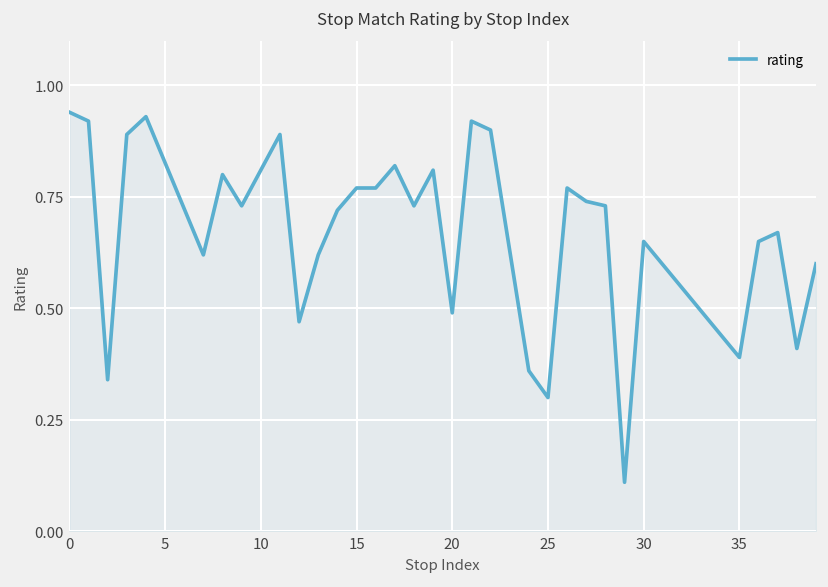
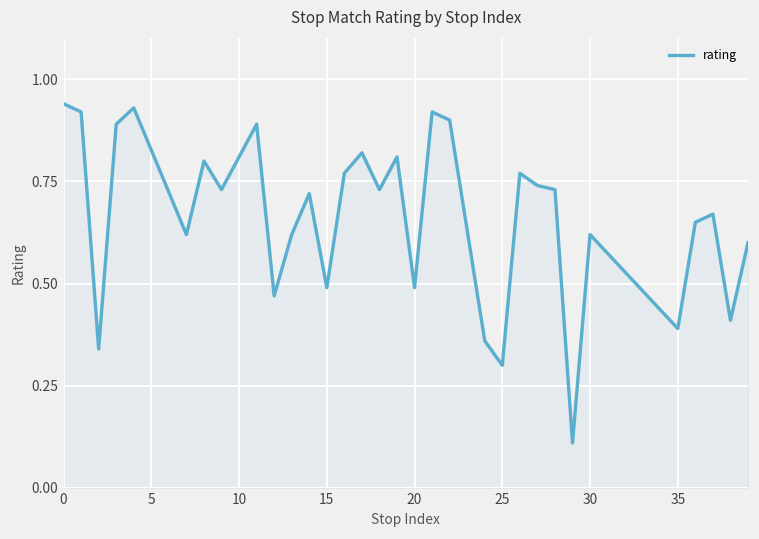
15: 0.77 -> 0.49
30: 0.65 -> 0.62
